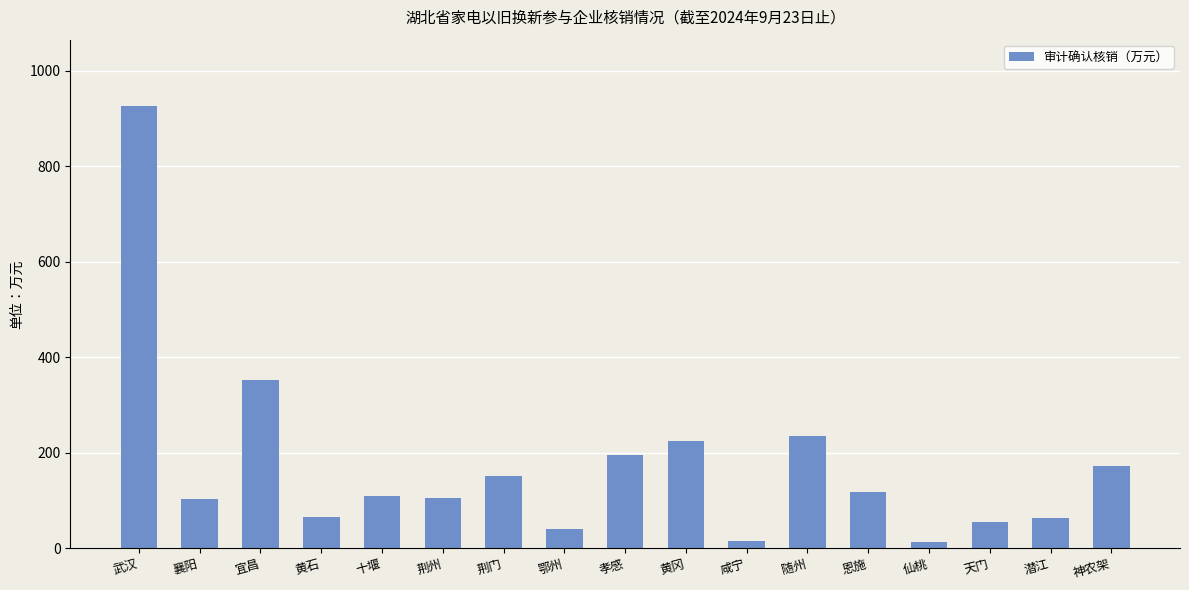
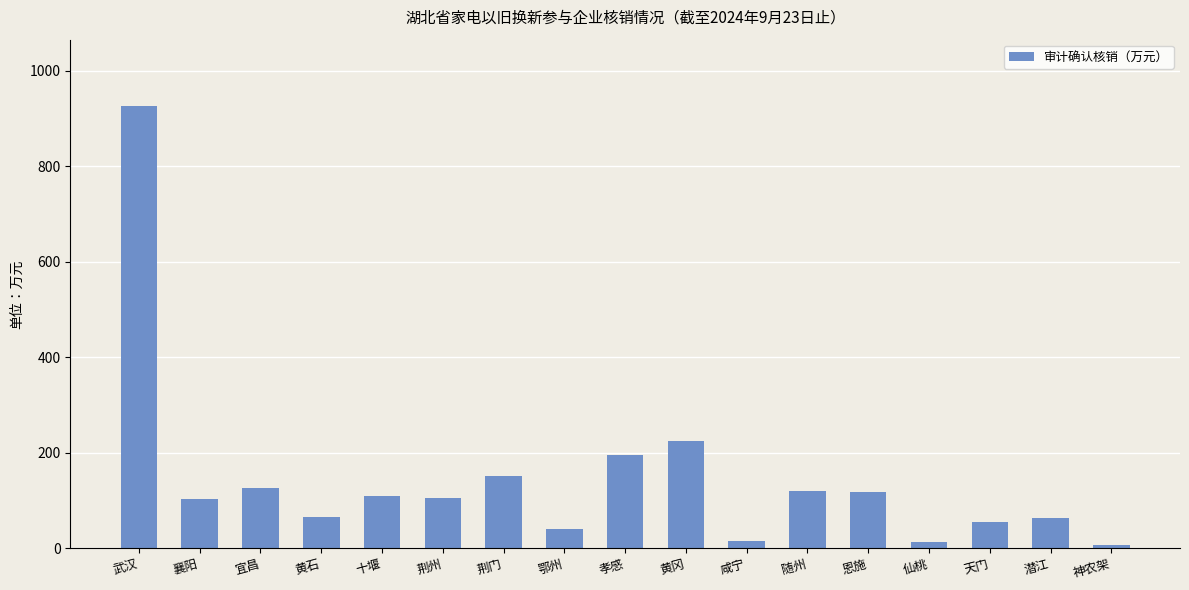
宜昌: 350 -> 120
随州: 230 -> 120
神农架: 170 -> 10
